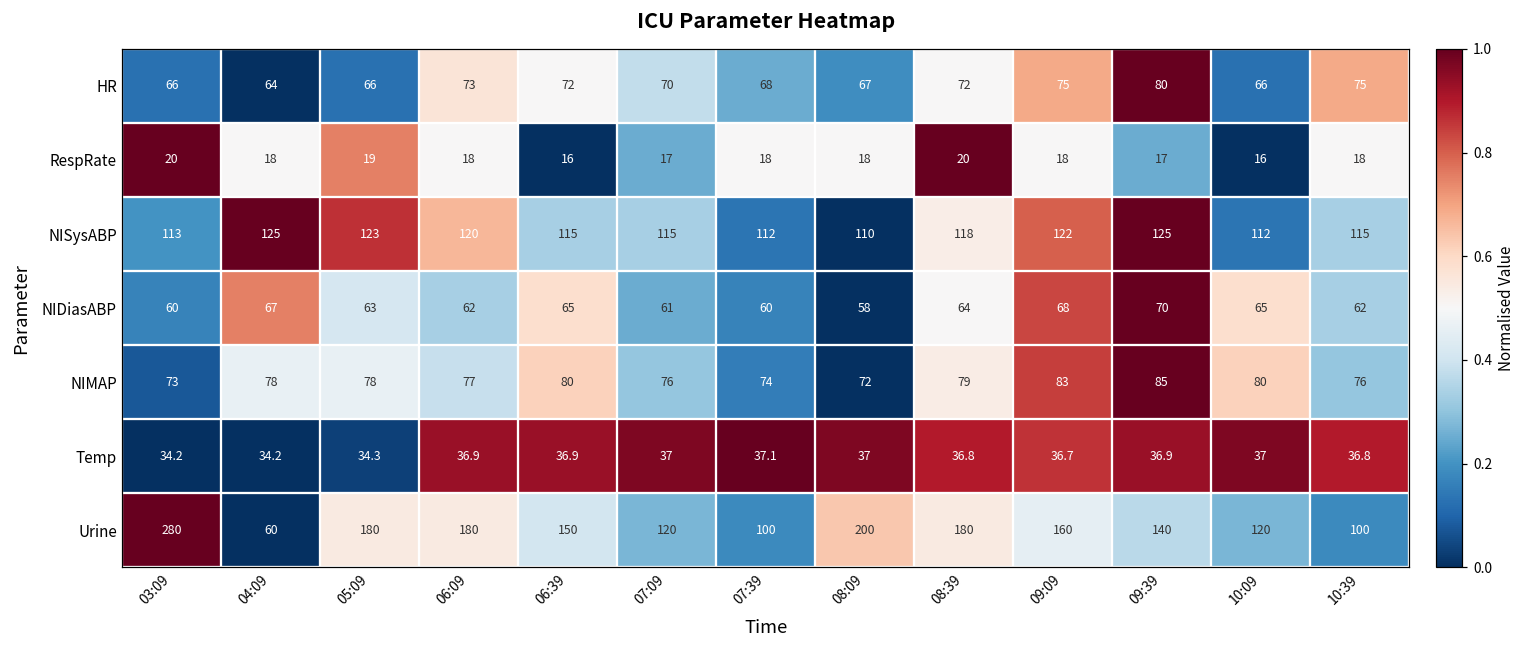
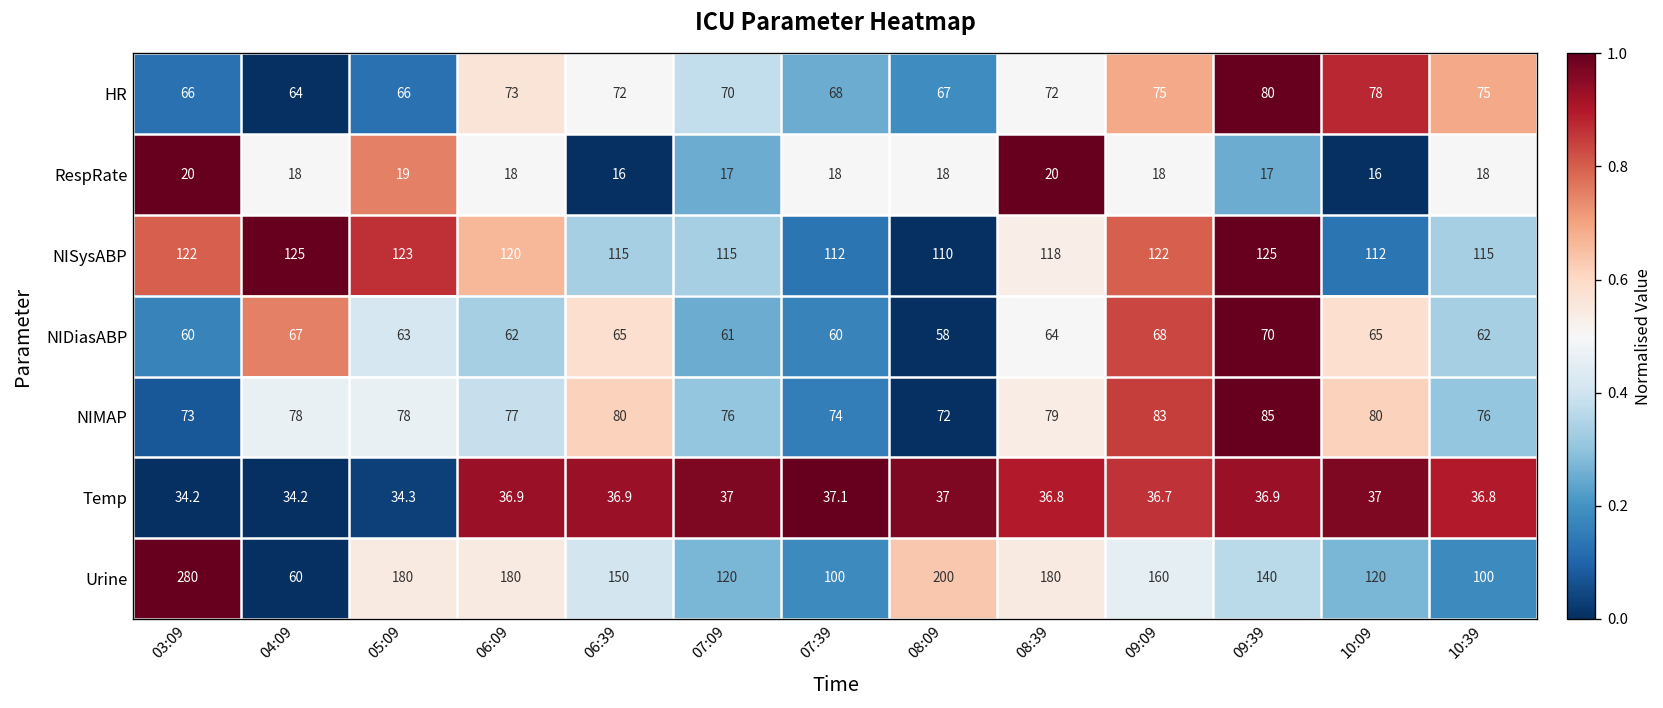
HR, 10:09: 66 -> 78
NISysABP, 03:09: 113 -> 122
